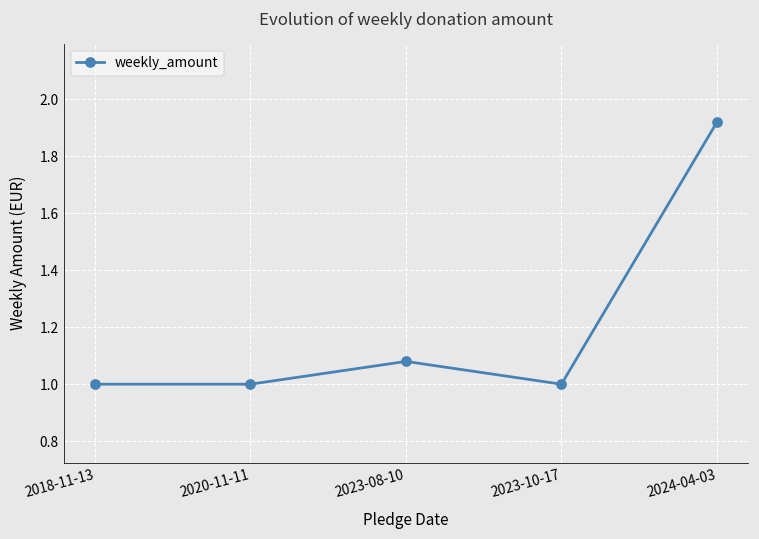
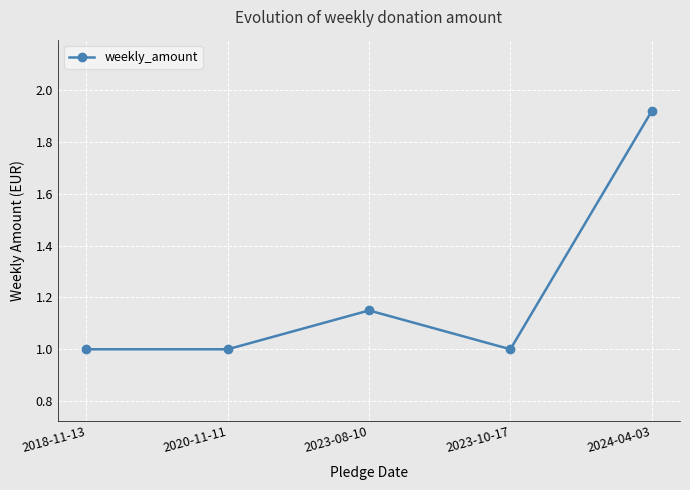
2023-08-10: 1.08 -> 1.15
